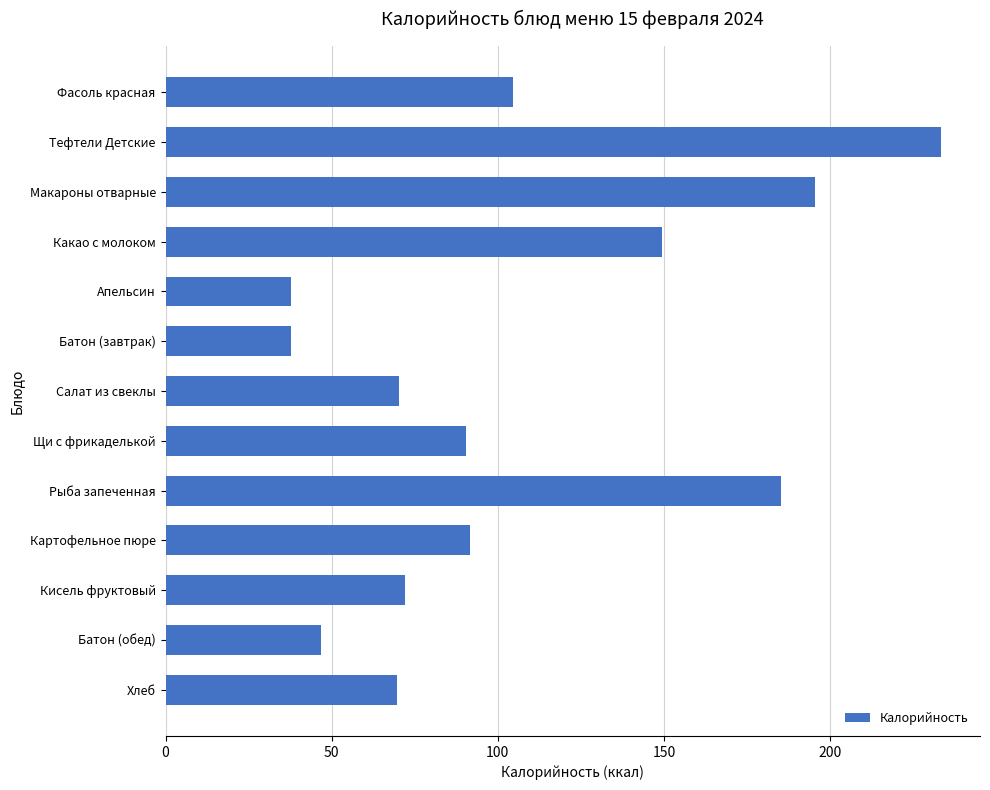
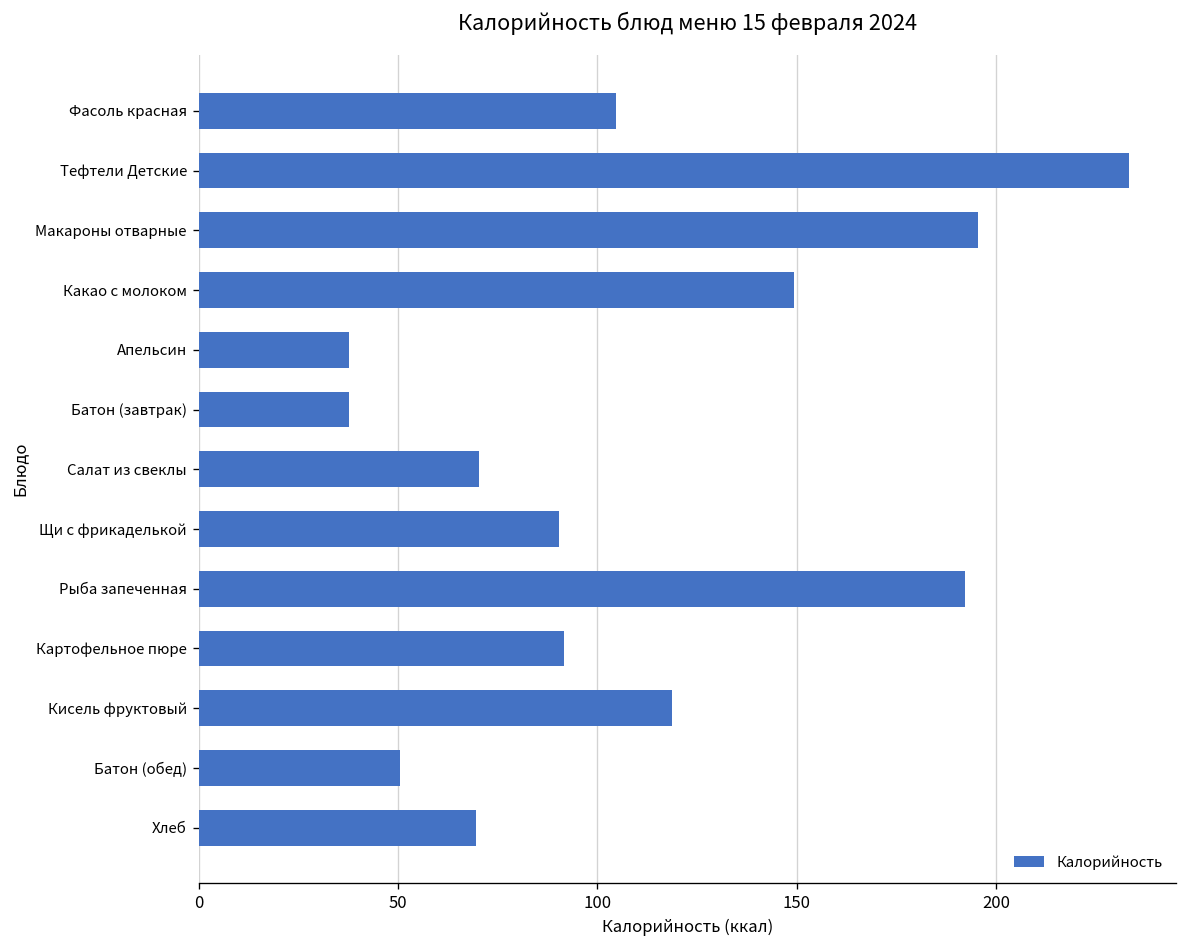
Рыба запеченная: 185 -> 192
Кисель фруктовый: 72 -> 119
Батон (обед): 47 -> 51
